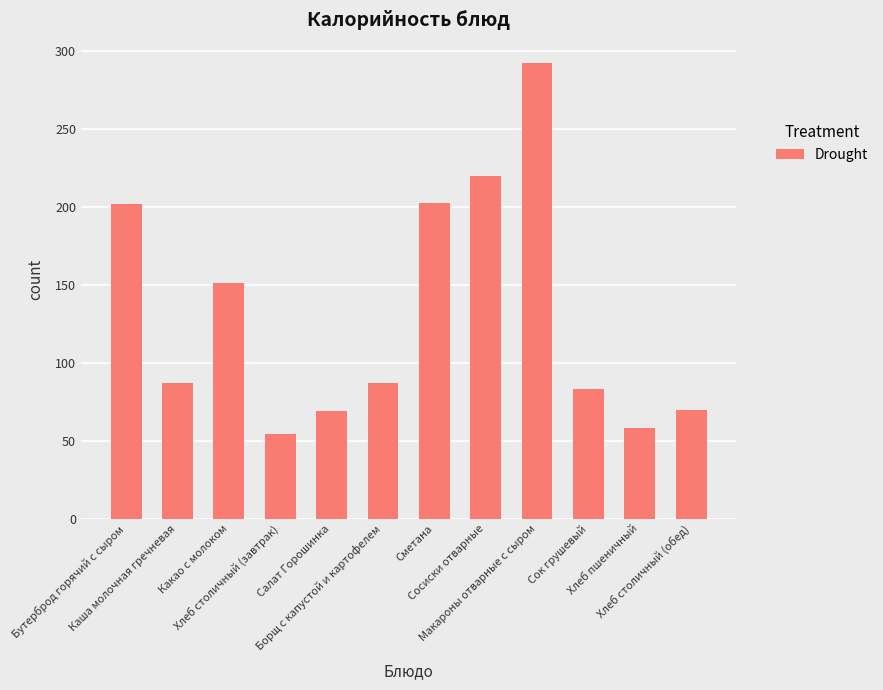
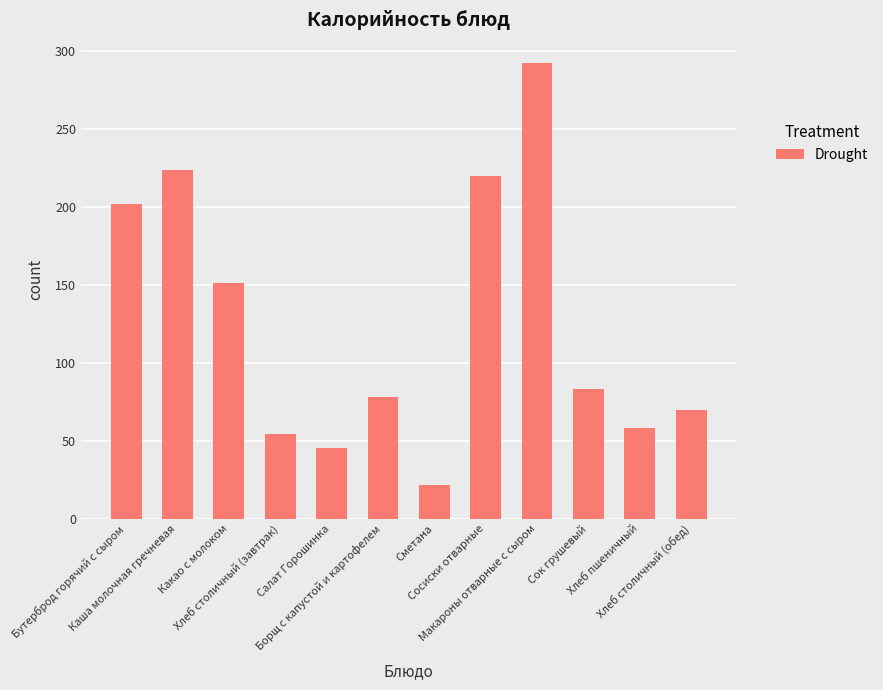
Каша молочная гречневая: 87 -> 224
Салат Горошинка: 69 -> 45
Борщ с капустой и картофелем: 87 -> 78
Сметана: 203 -> 21
